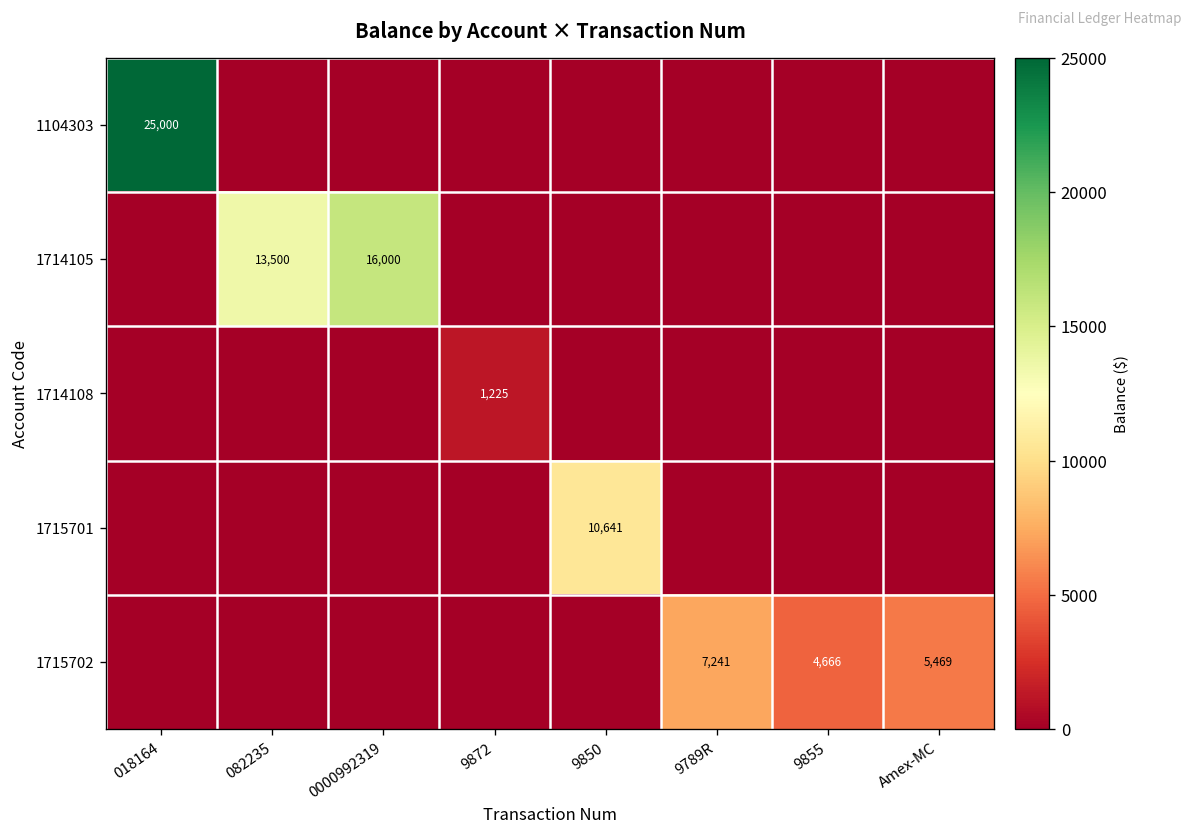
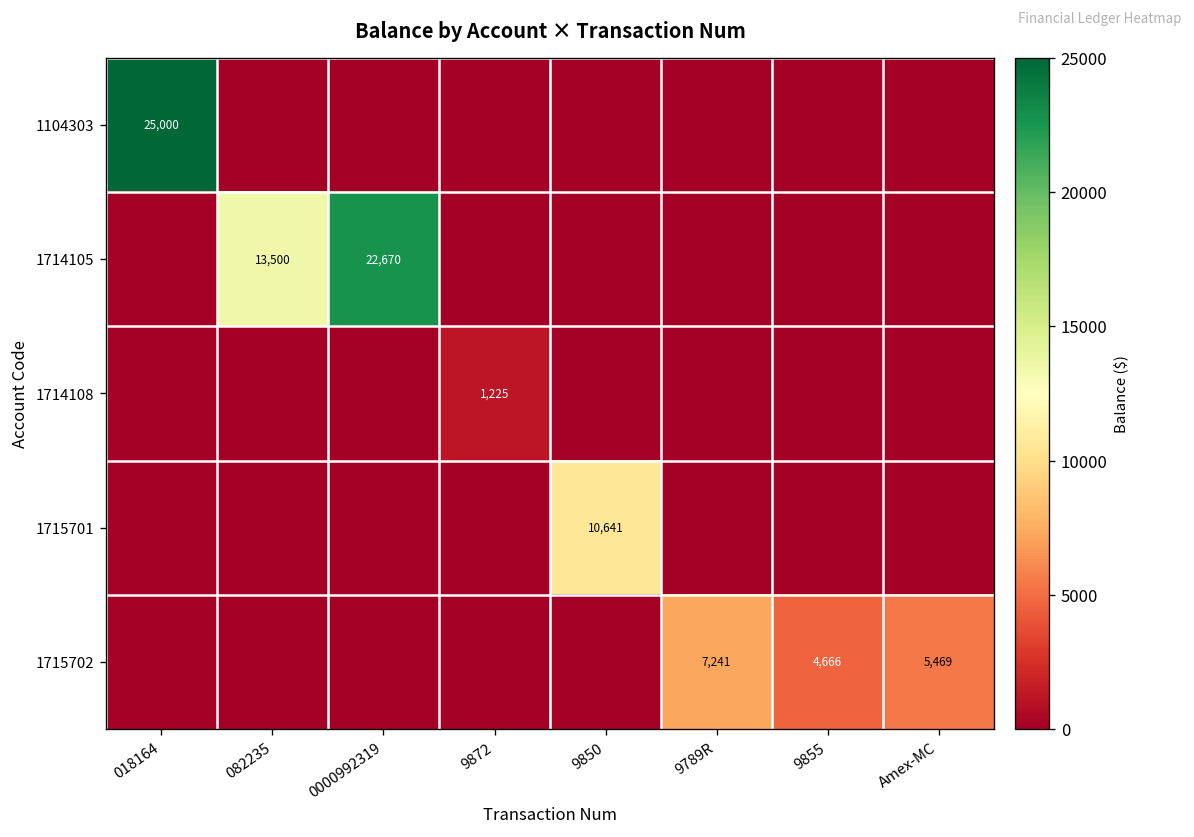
1714105, 0000992319: 16,000 -> 22,670
